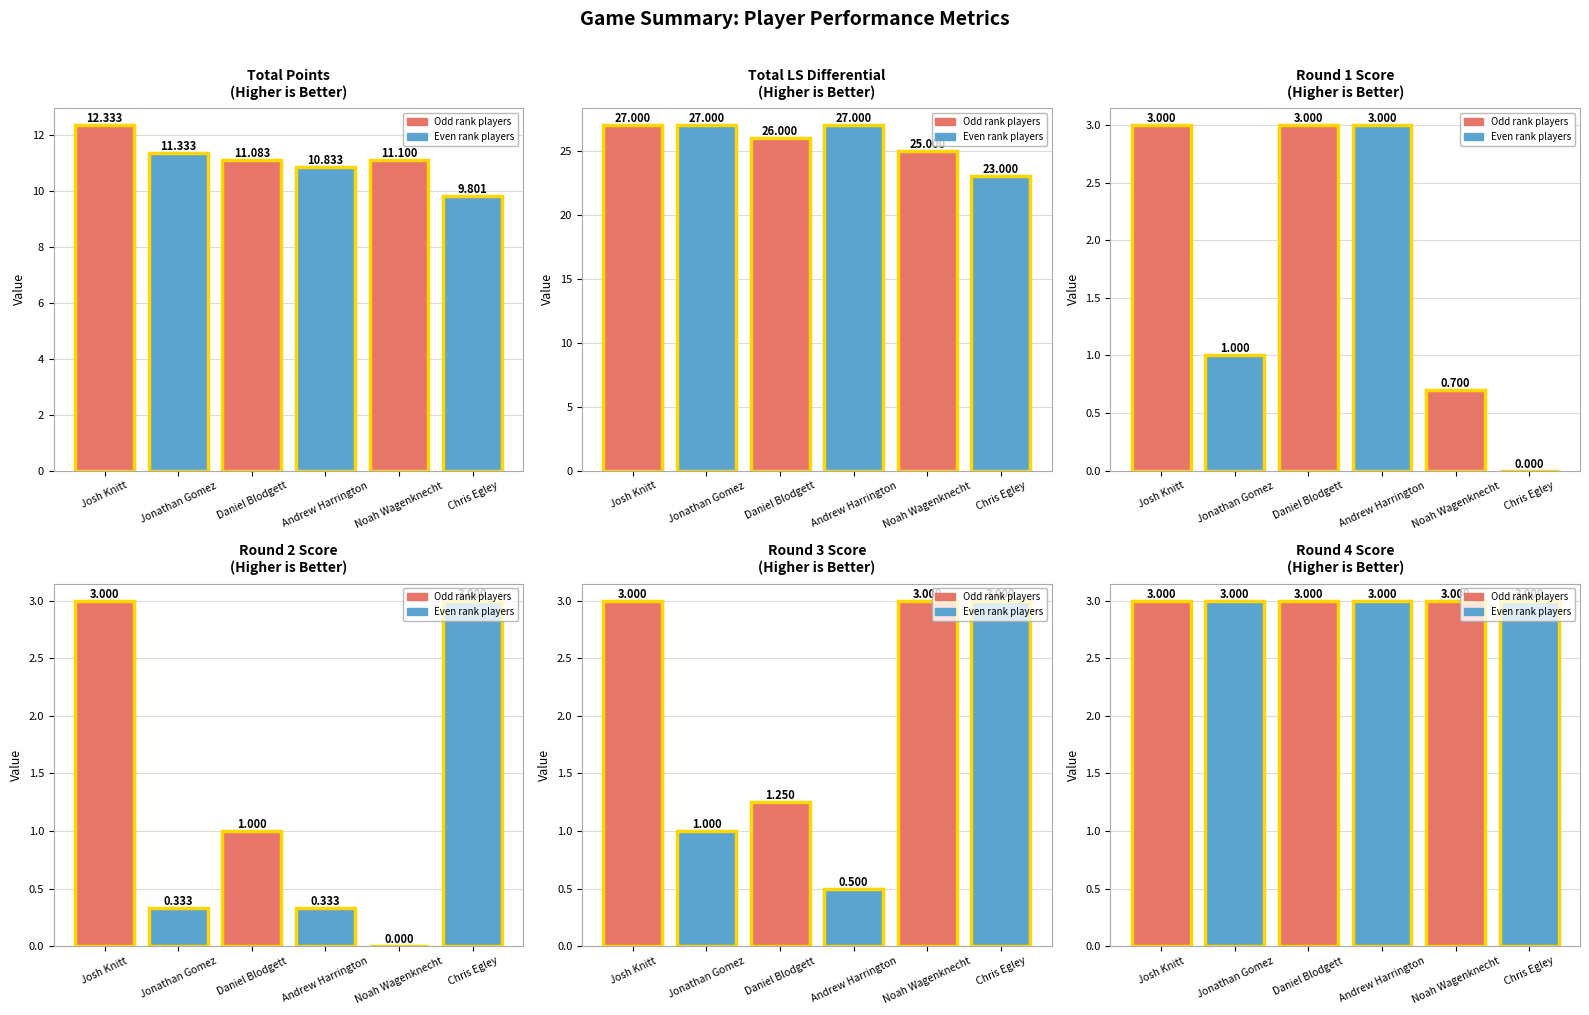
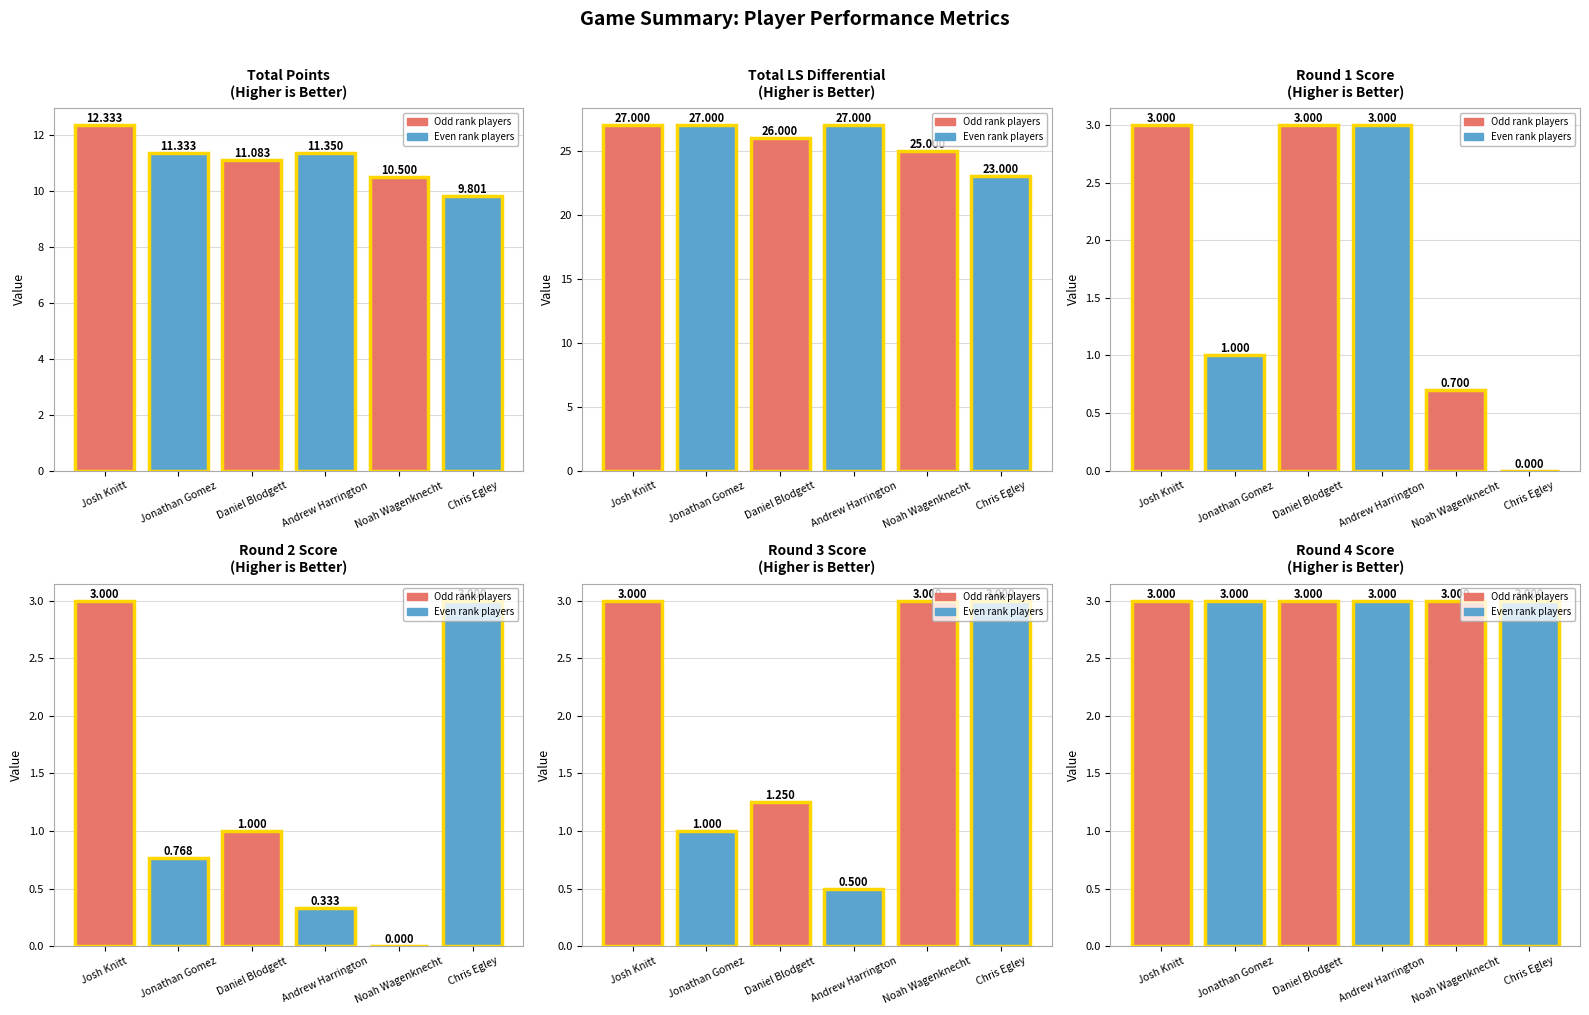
Total Points (Higher is Better), Andrew Harrington: 10.833 -> 11.350
Total Points (Higher is Better), Noah Wagenknecht: 11.100 -> 10.500
Round 2 Score (Higher is Better), Jonathan Gomez: 0.333 -> 0.768
